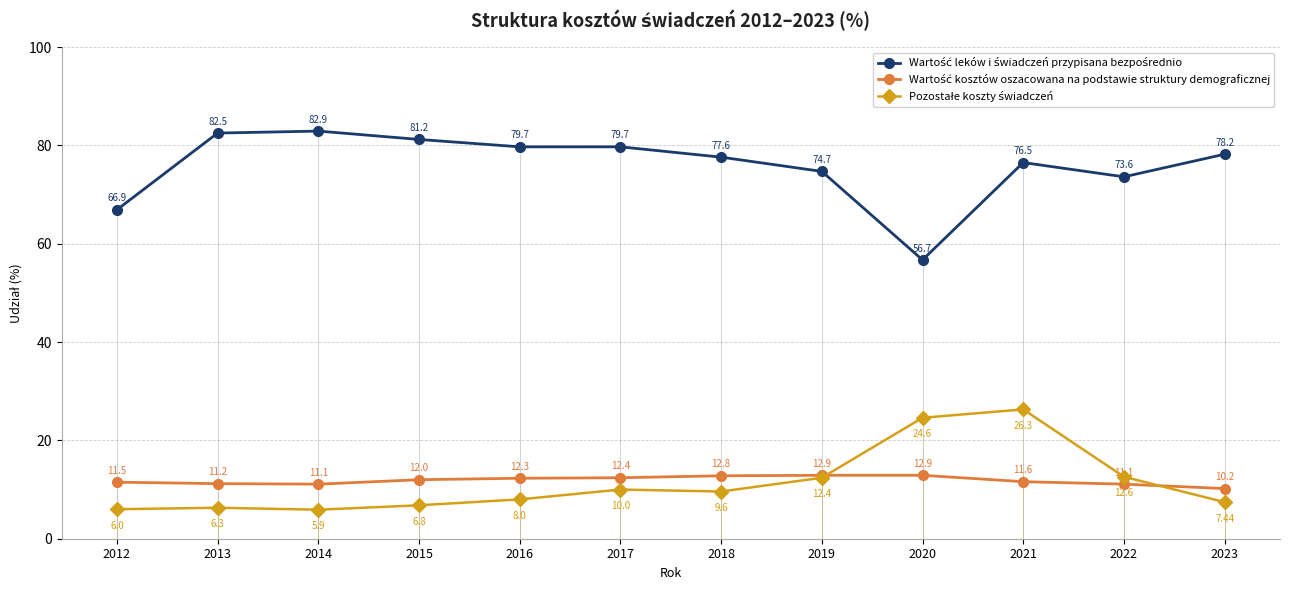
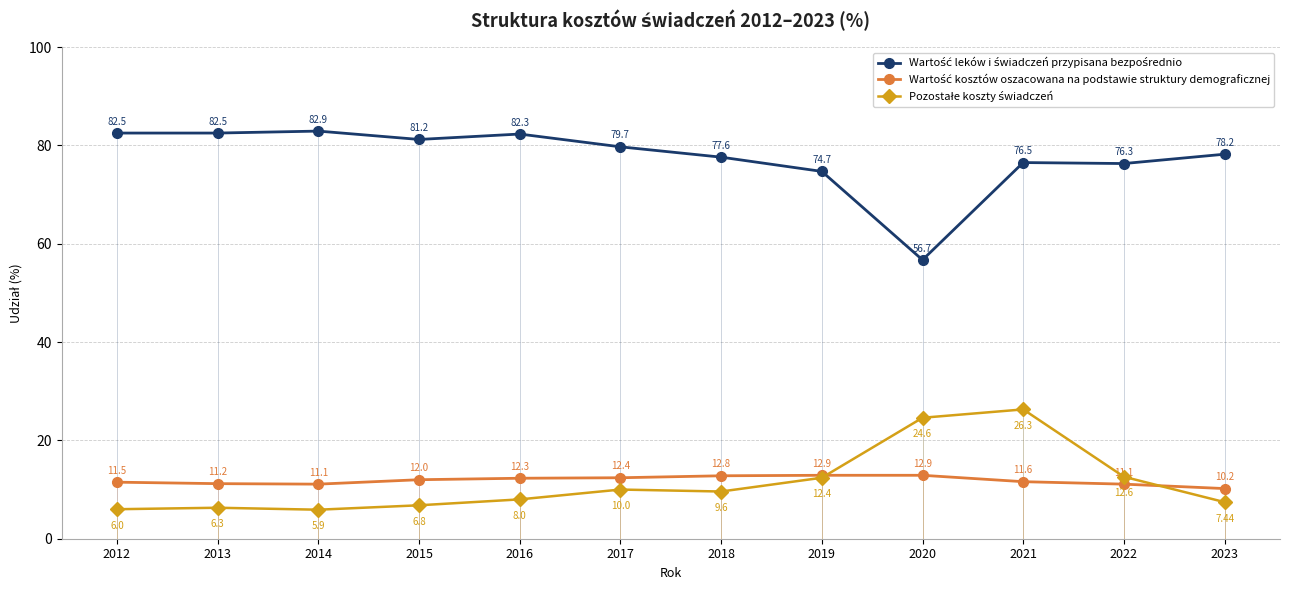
Wartość leków i świadczeń przypisana bezpośrednio, 2012: 66.9 -> 82.5
Wartość leków i świadczeń przypisana bezpośrednio, 2016: 79.7 -> 82.3
Wartość leków i świadczeń przypisana bezpośrednio, 2022: 73.6 -> 76.3
